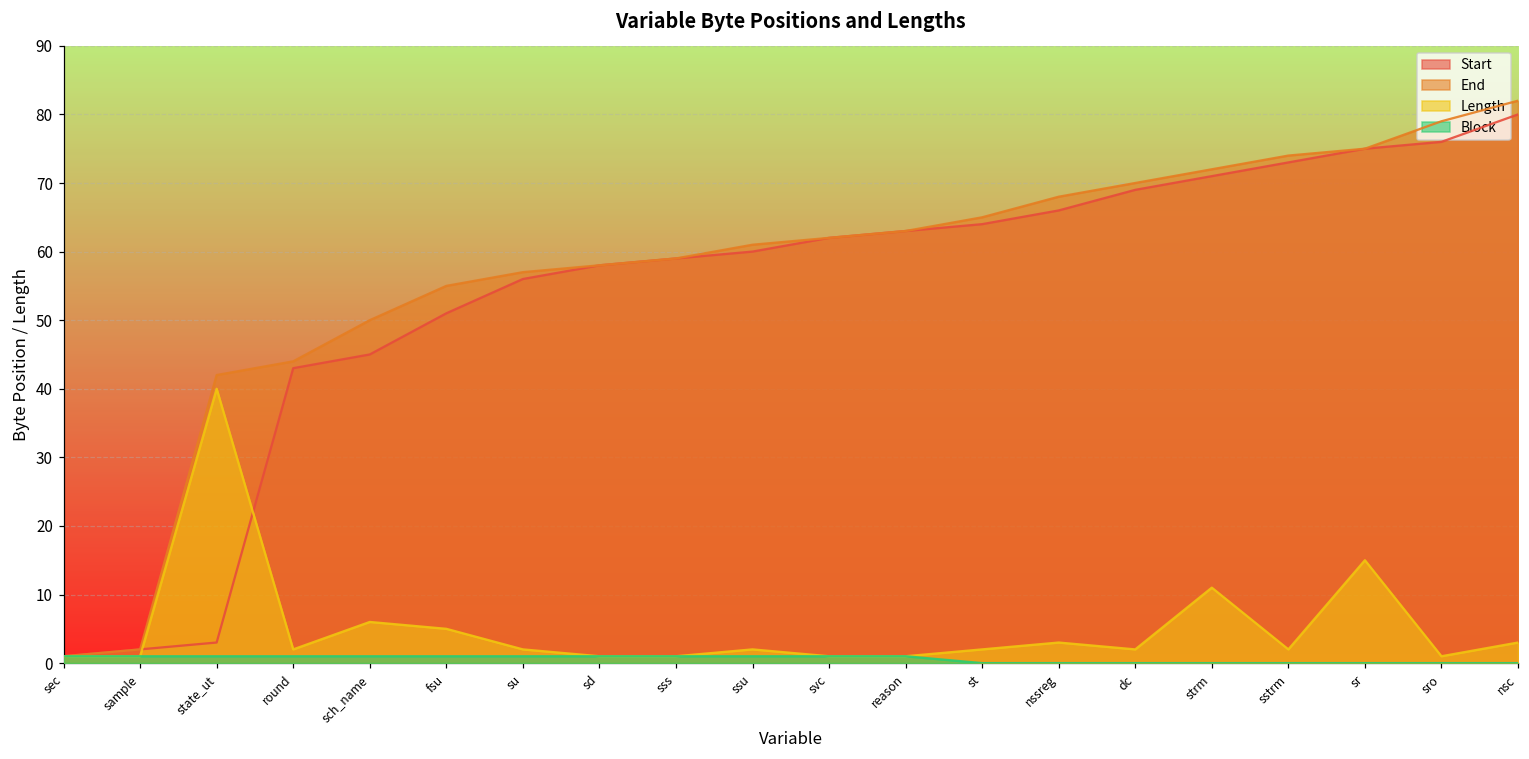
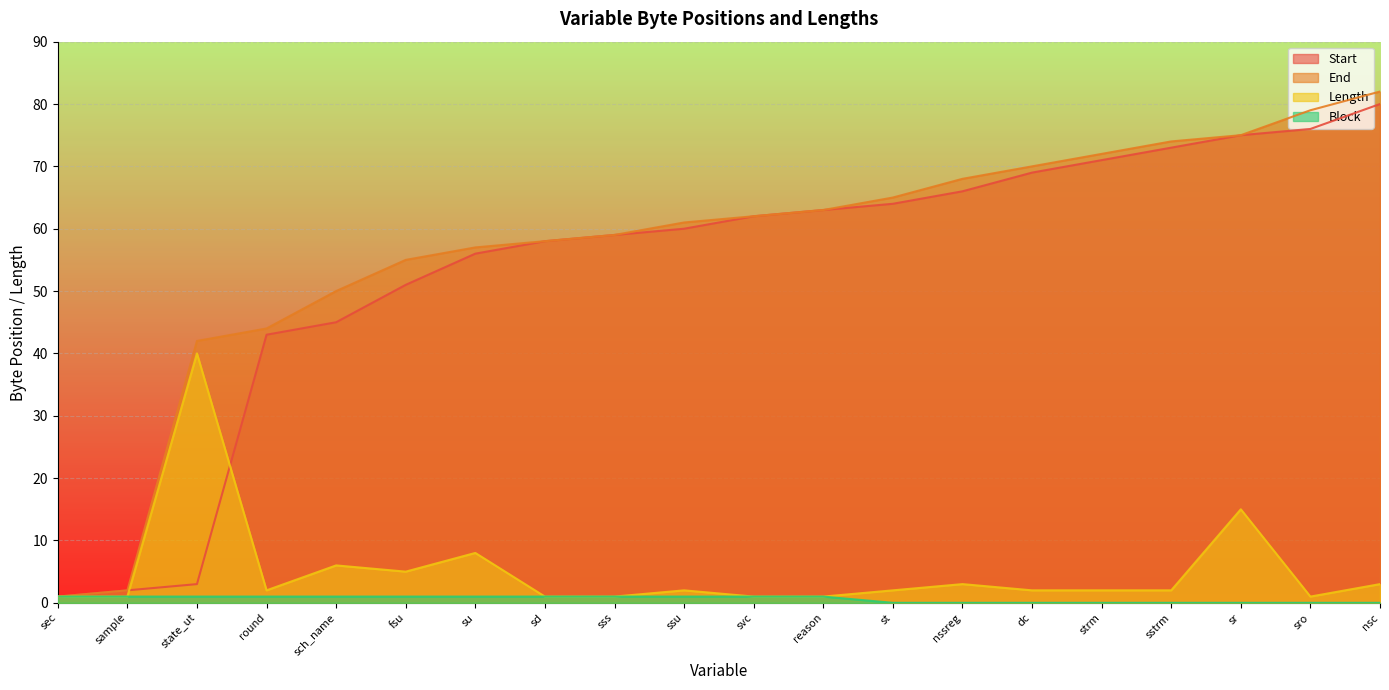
Length, su: 2 -> 8
Length, strm: 11 -> 2
